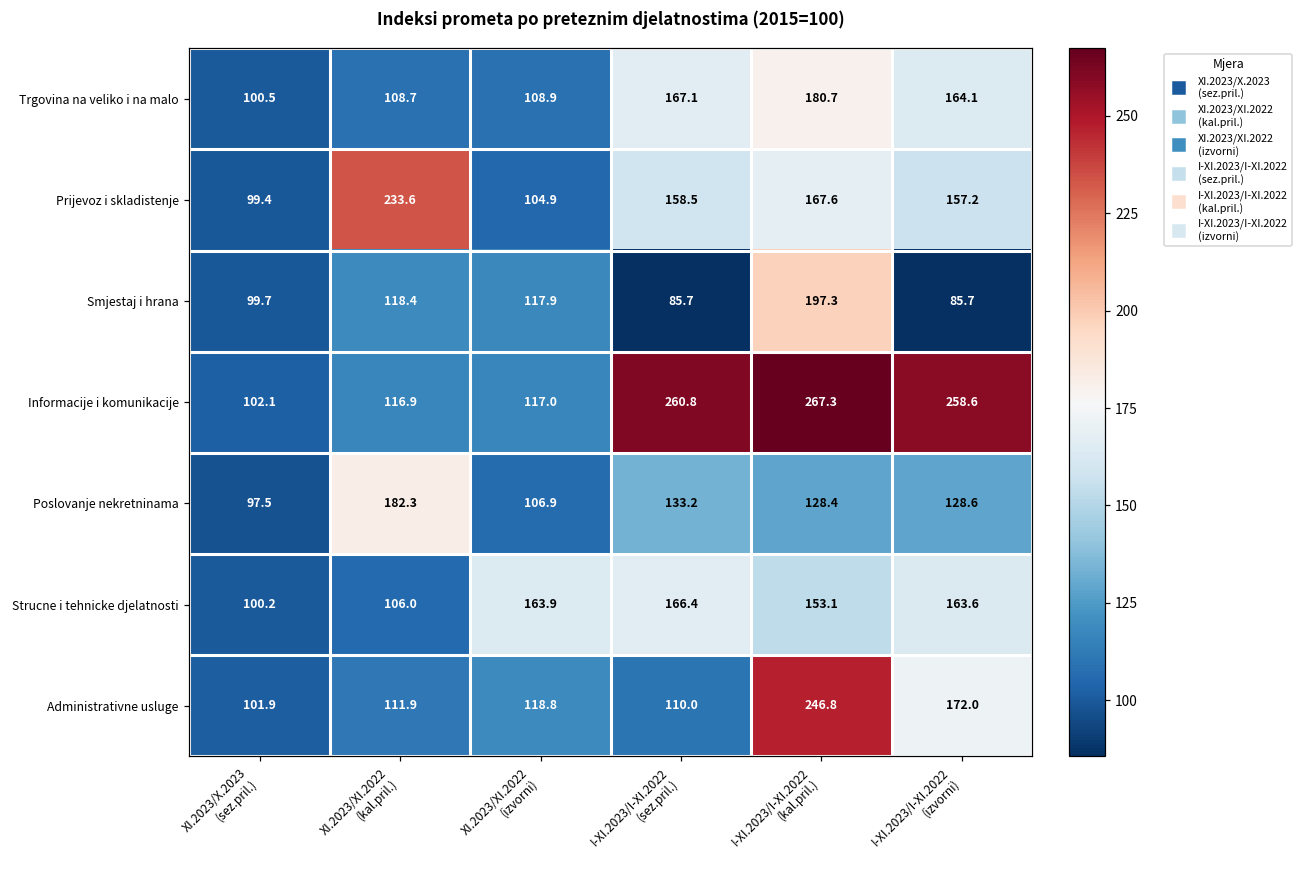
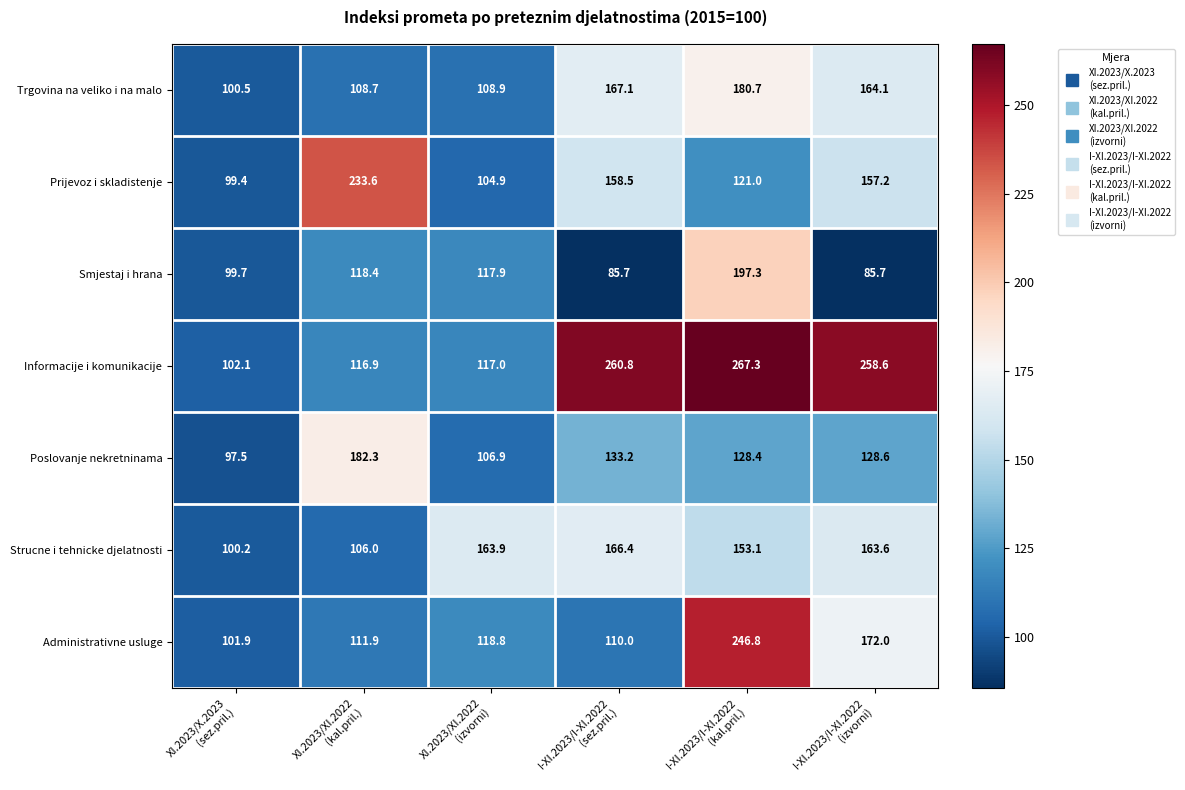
Prijevoz i skladistenje, I-XI.2023/I-XI.2022 (kal.pril.): 167.6 -> 121.0
